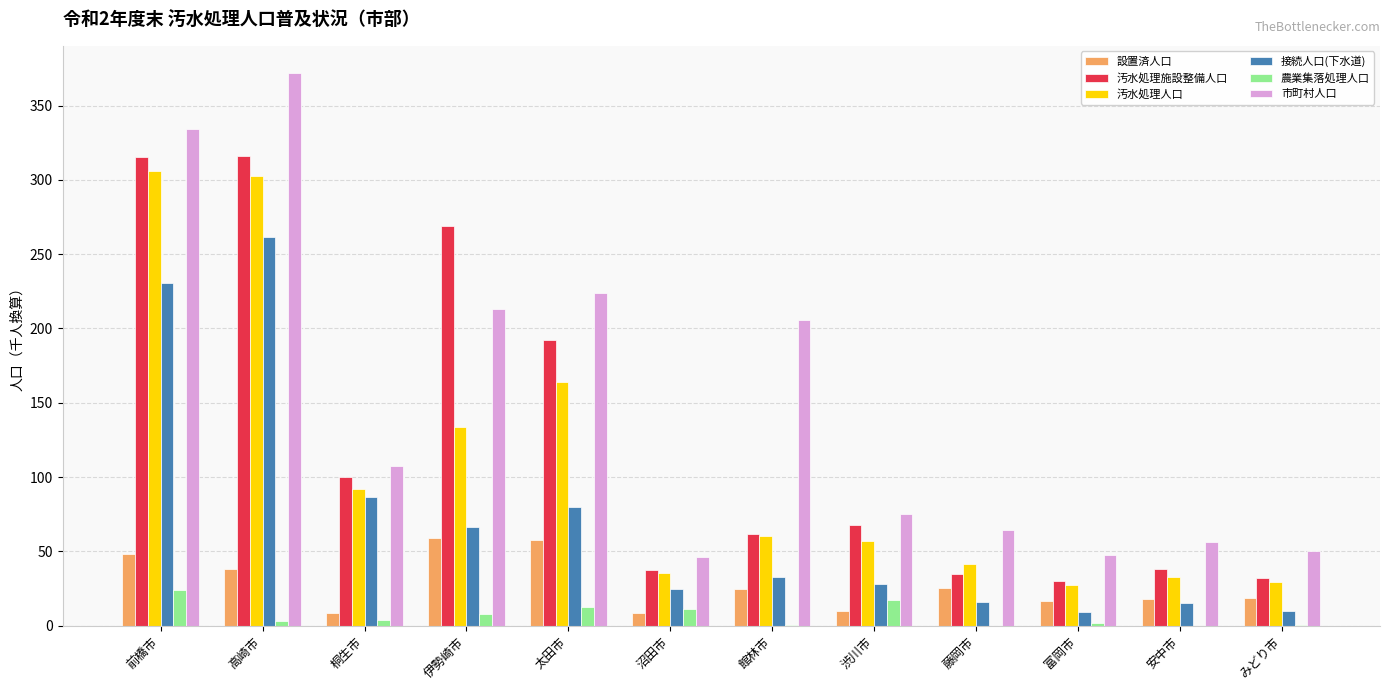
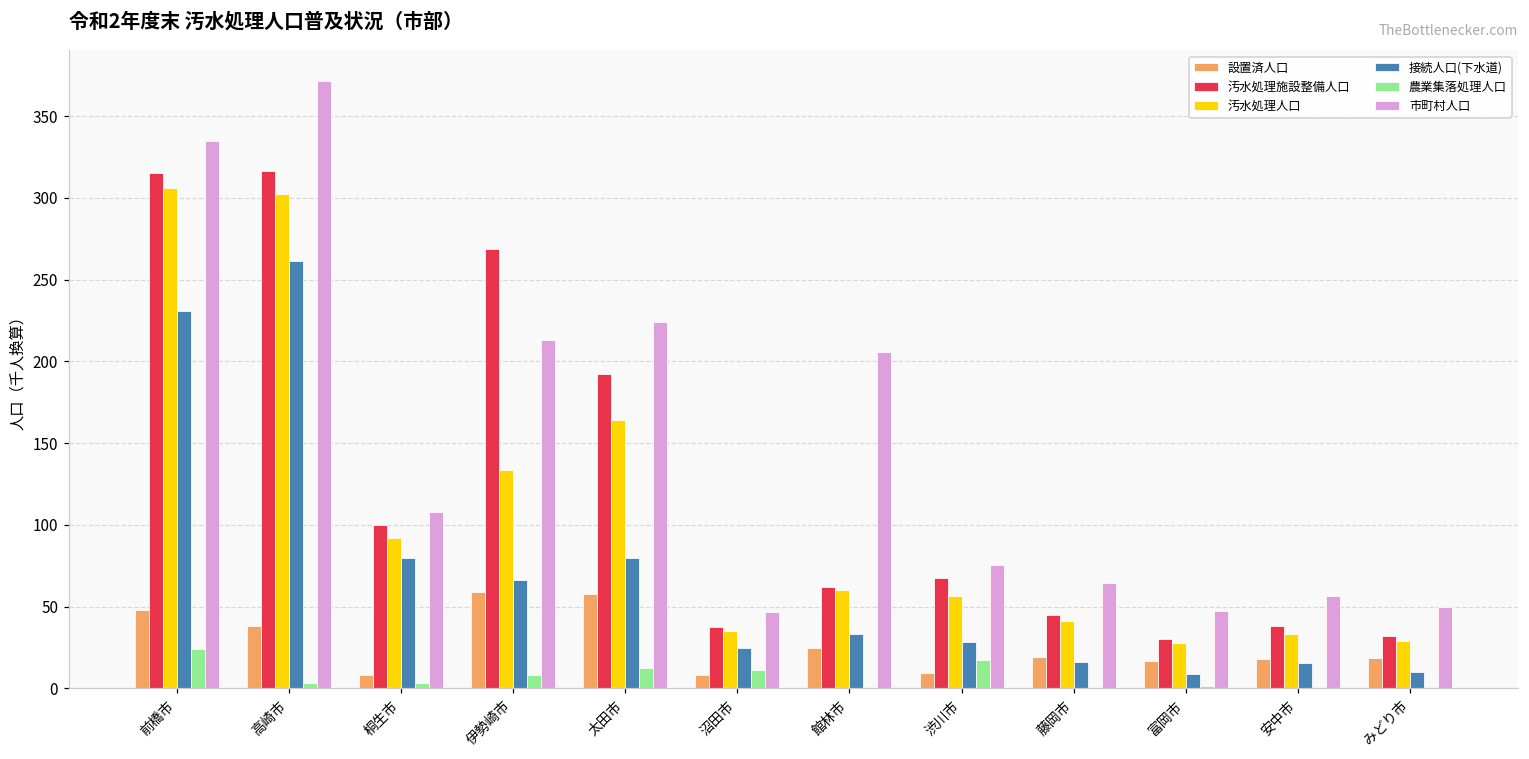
接続人口(下水道), 桐生市: 87 -> 80
設置済人口, 藤岡市: 25 -> 19
汚水処理施設整備人口, 藤岡市: 35 -> 45
